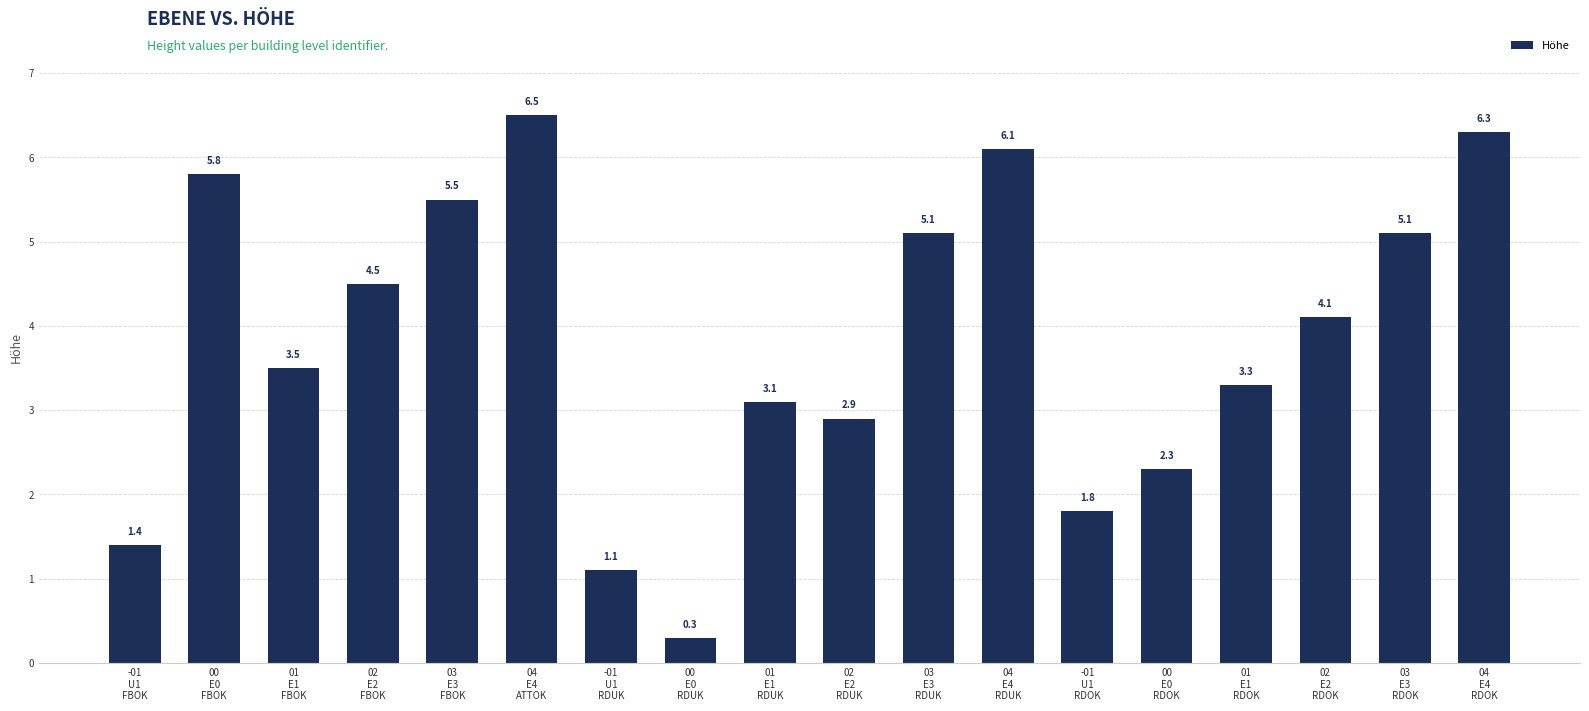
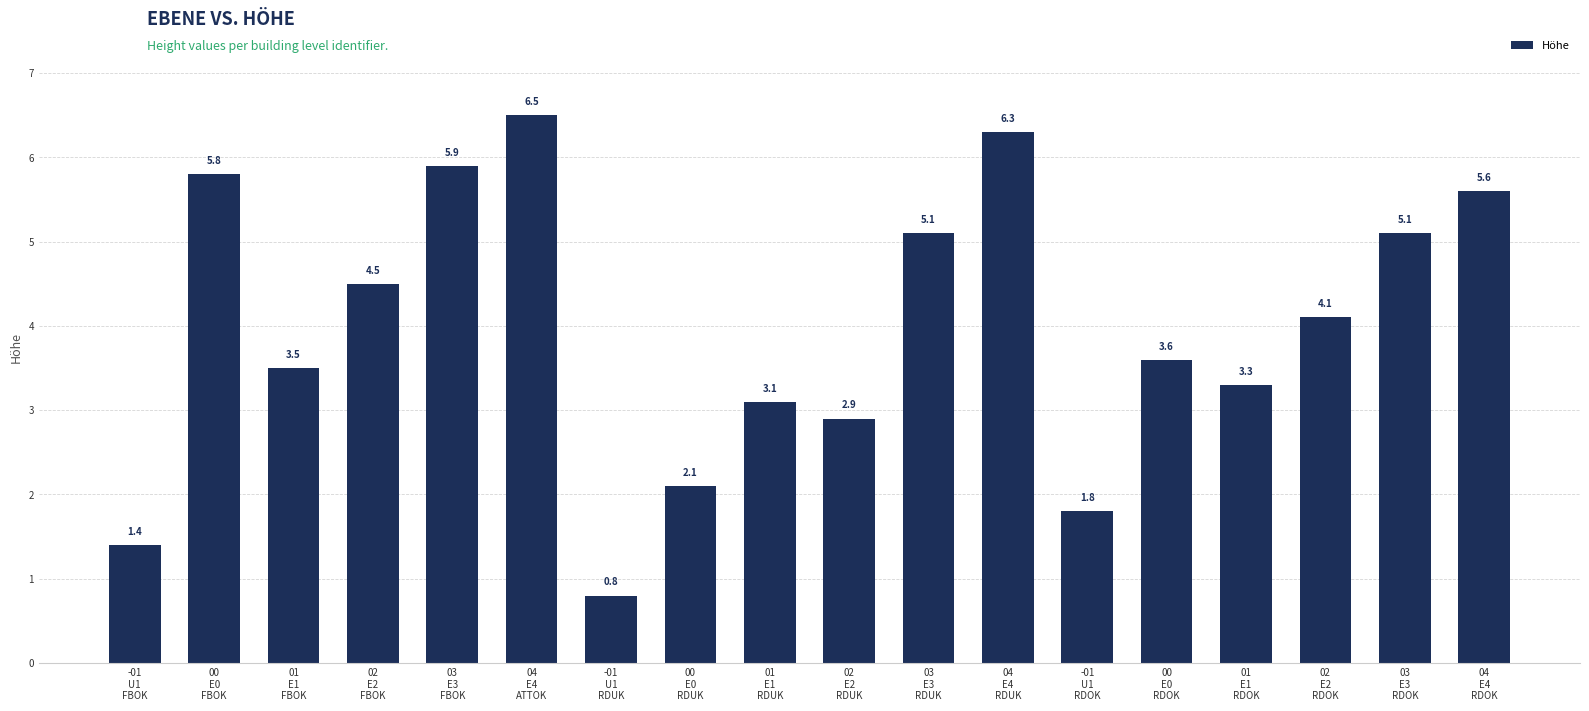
03 E3 FBOK: 5.5 -> 5.9
-01 U1 RDUK: 1.1 -> 0.8
00 E0 RDUK: 0.3 -> 2.1
04 E4 RDUK: 6.1 -> 6.3
00 E0 RDOK: 2.3 -> 3.6
04 E4 RDOK: 6.3 -> 5.6
